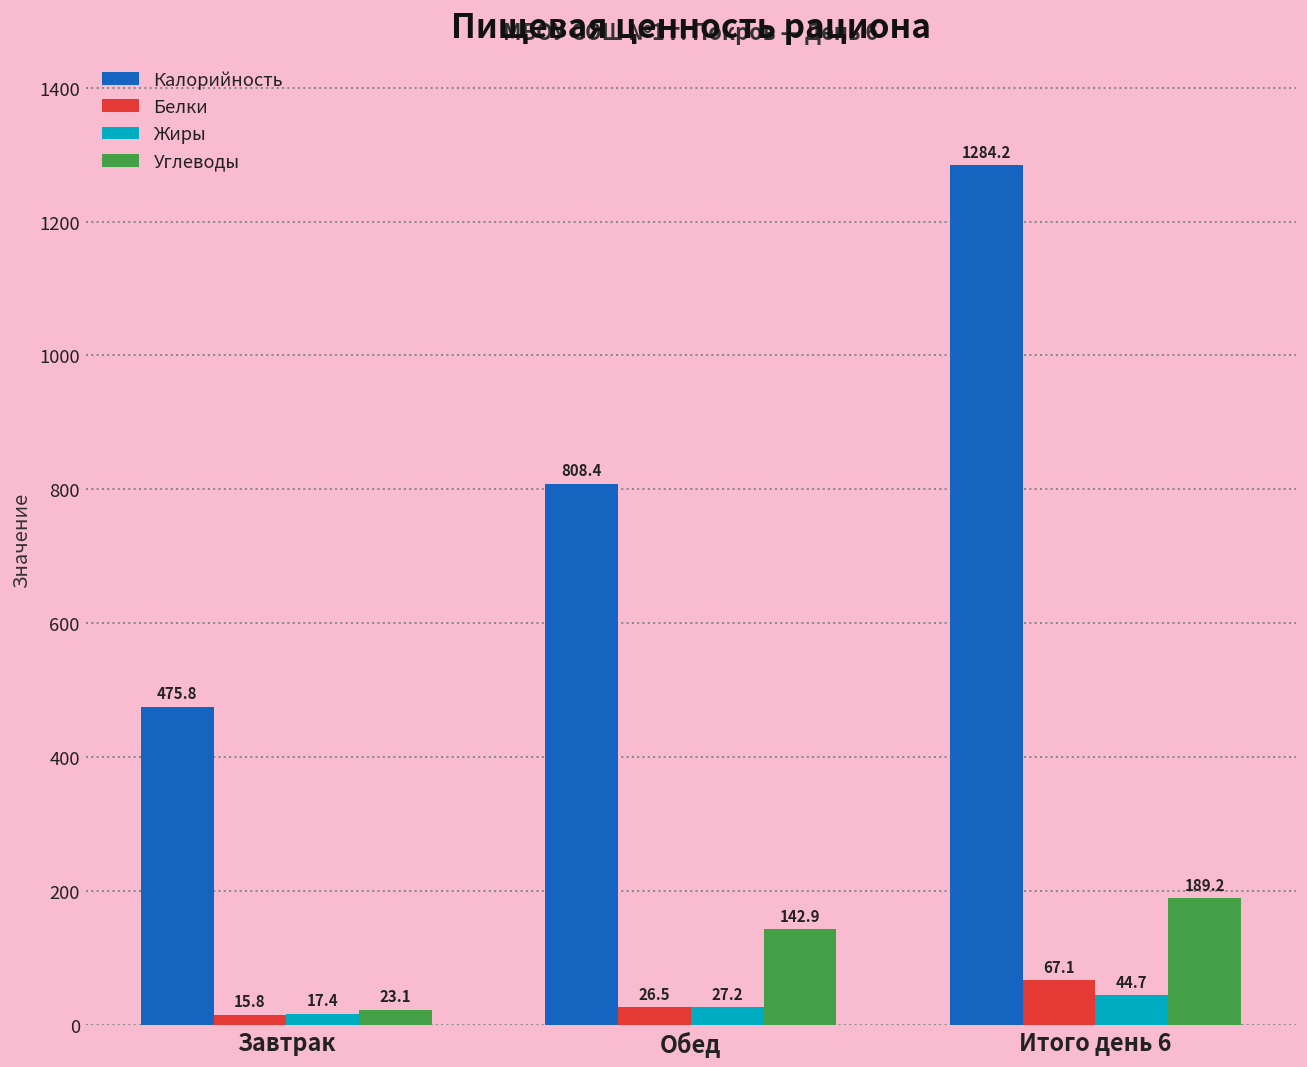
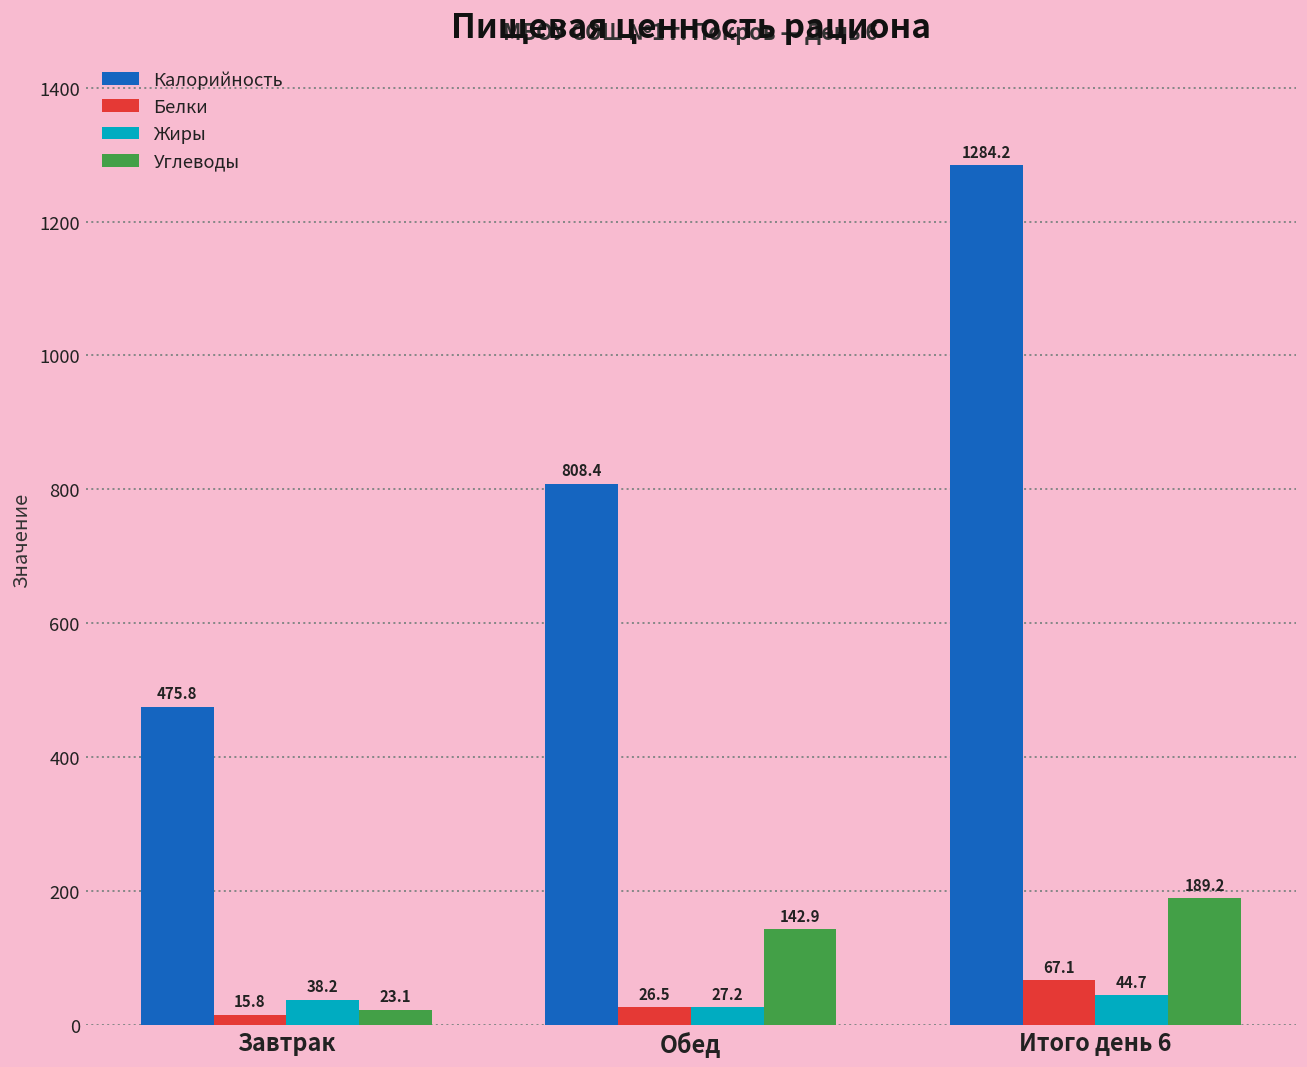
Жиры, Завтрак: 17.4 -> 38.2
